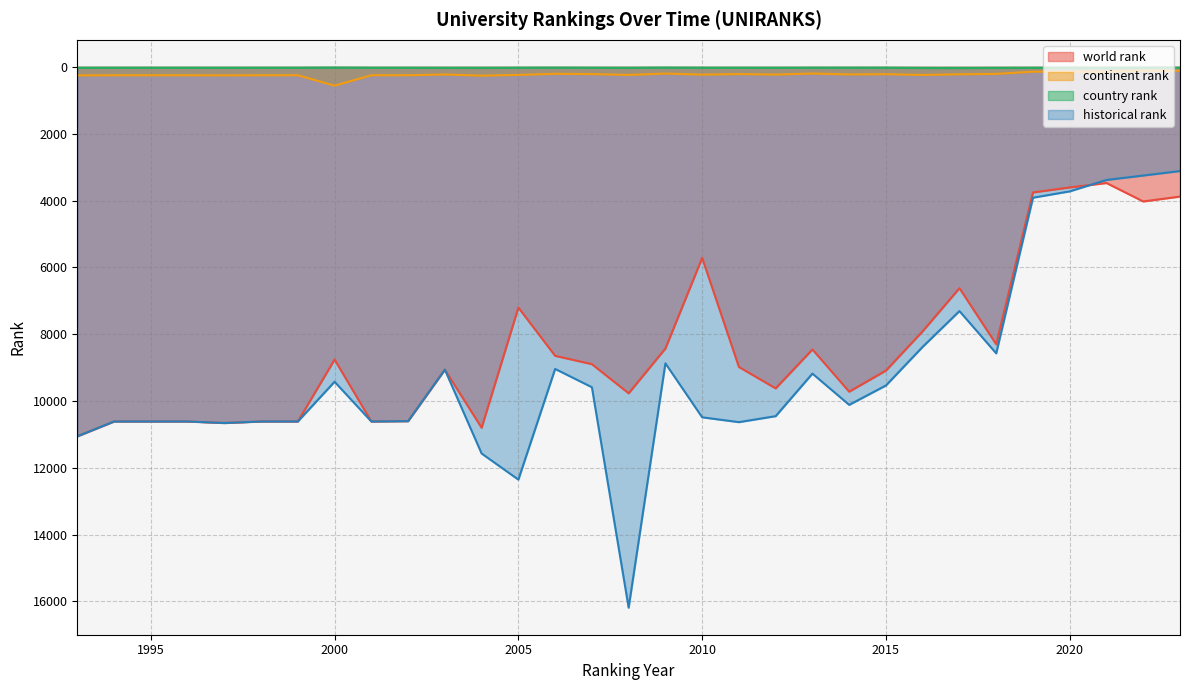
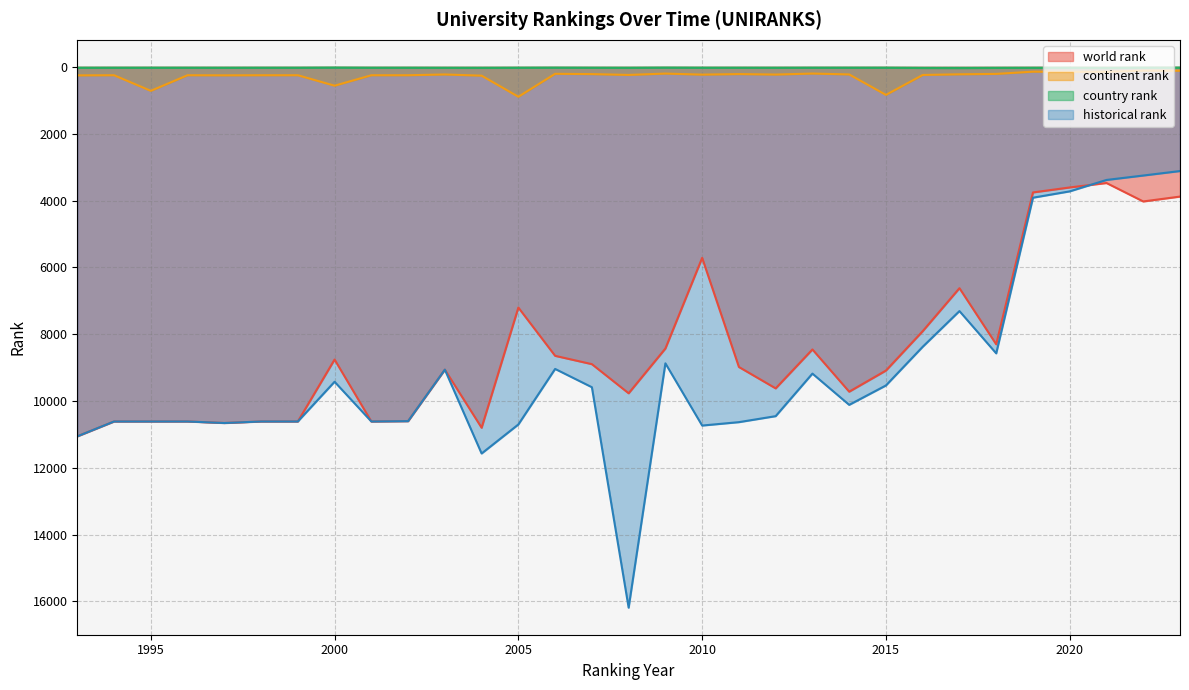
continent rank, 1995: 300 -> 700
continent rank, 2005: 200 -> 900
historical rank, 2005: 12400 -> 10700
historical rank, 2010: 10500 -> 10700
continent rank, 2015: 200 -> 800
